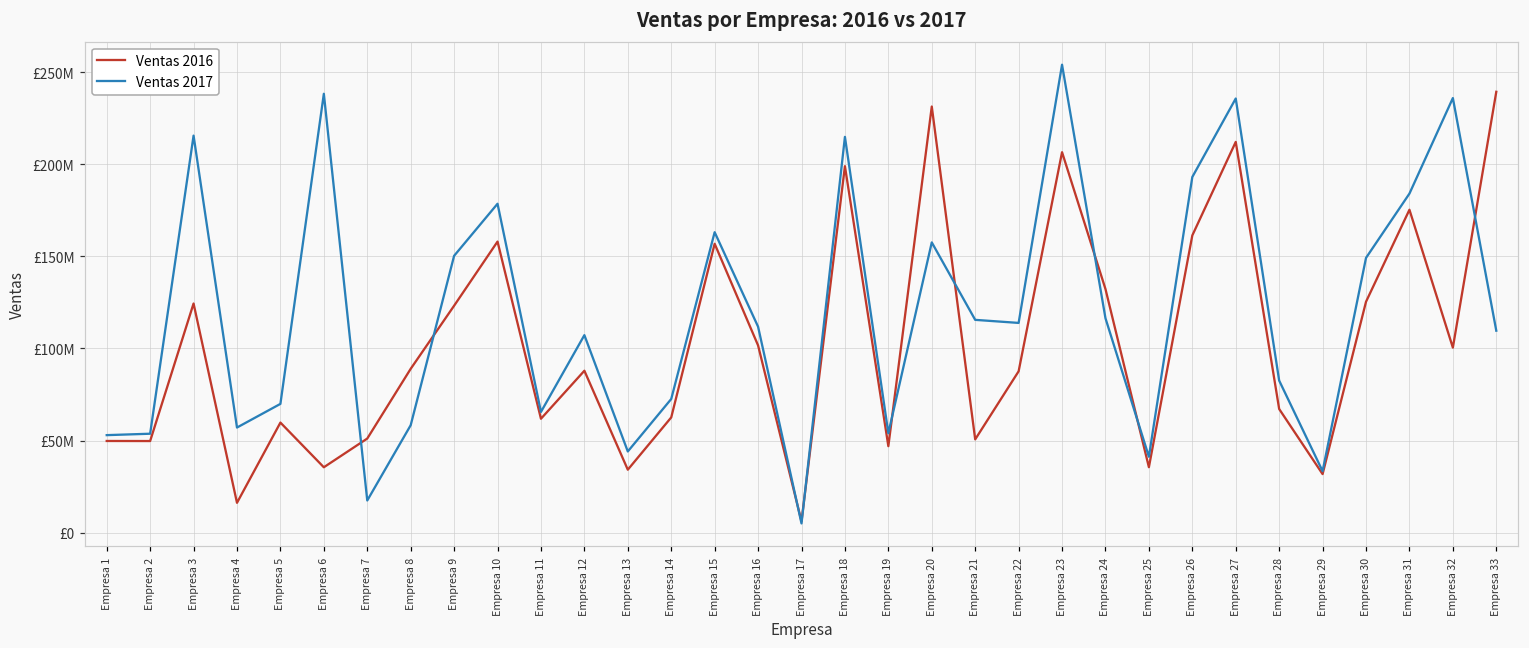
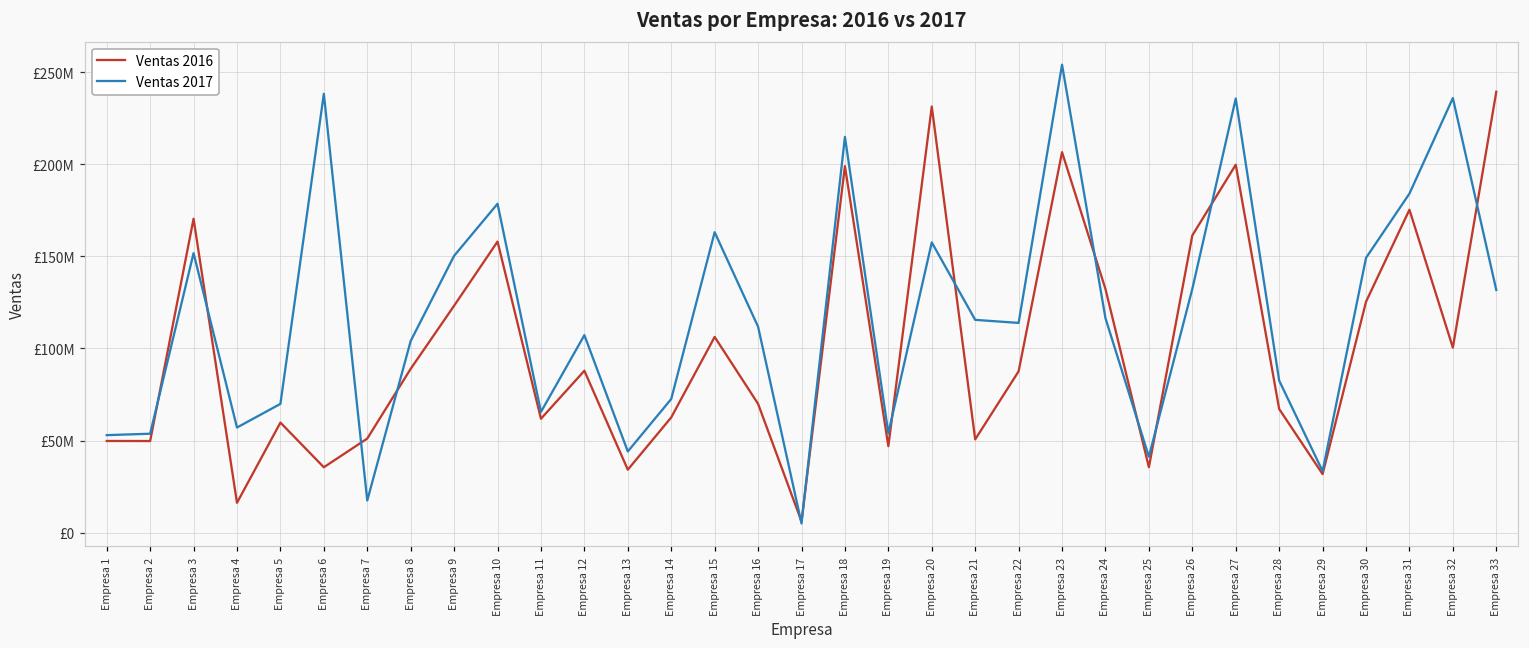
Ventas 2016, Empresa 3: £124000000 -> £170000000
Ventas 2017, Empresa 3: £216000000 -> £152000000
Ventas 2017, Empresa 8: £58000000 -> £104000000
Ventas 2016, Empresa 15: £157000000 -> £106000000
Ventas 2016, Empresa 16: £102000000 -> £70000000
Ventas 2017, Empresa 26: £193000000 -> £132000000
Ventas 2016, Empresa 27: £212000000 -> £200000000
Ventas 2017, Empresa 33: £110000000 -> £132000000
